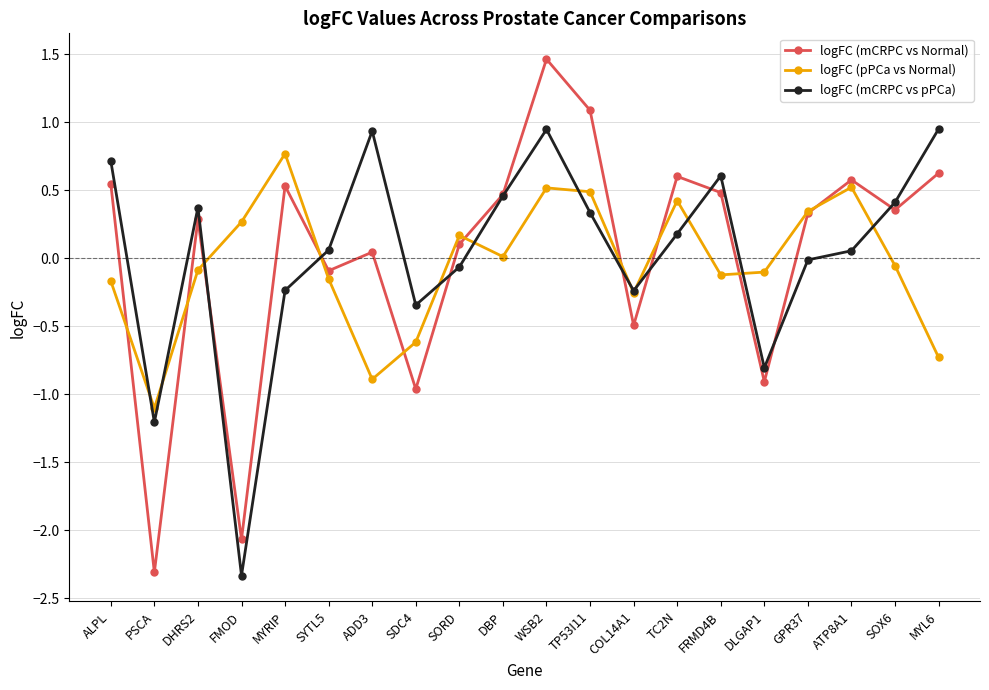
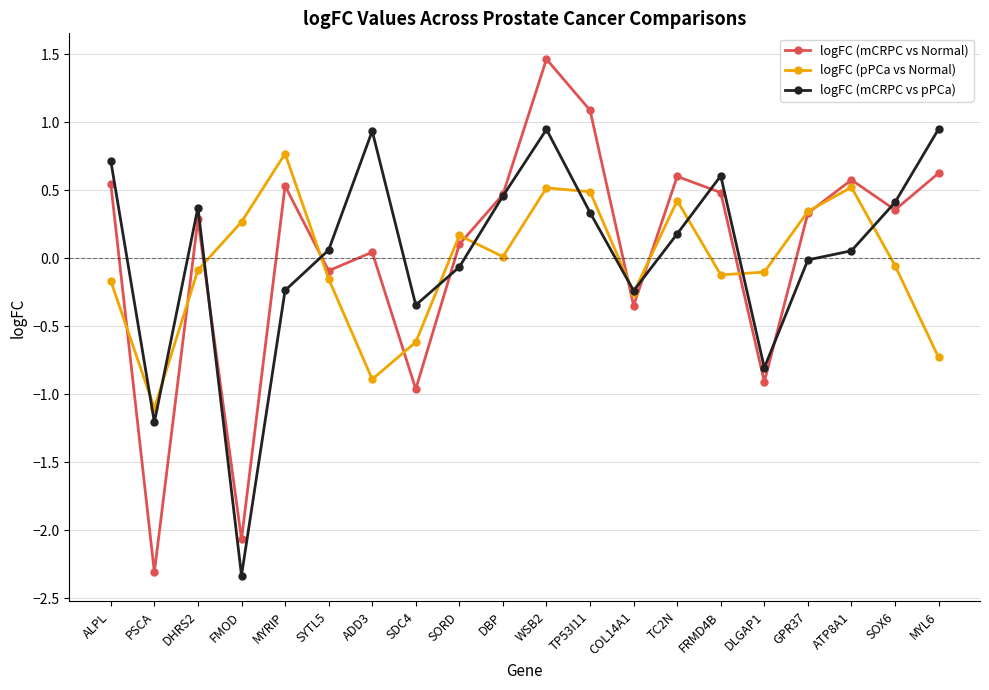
logFC (mCRPC vs Normal), COL14A1: -0.49 -> -0.35
